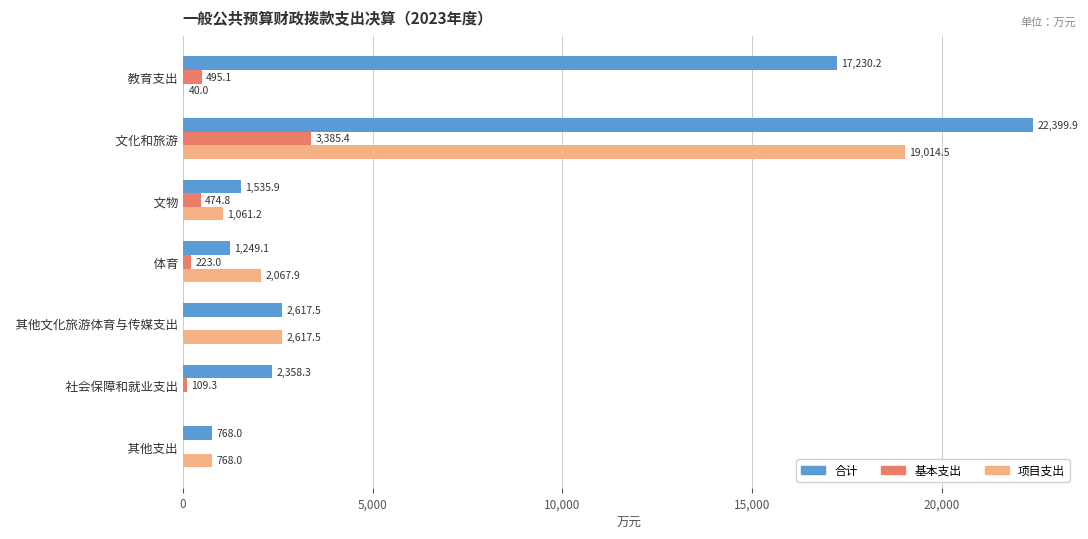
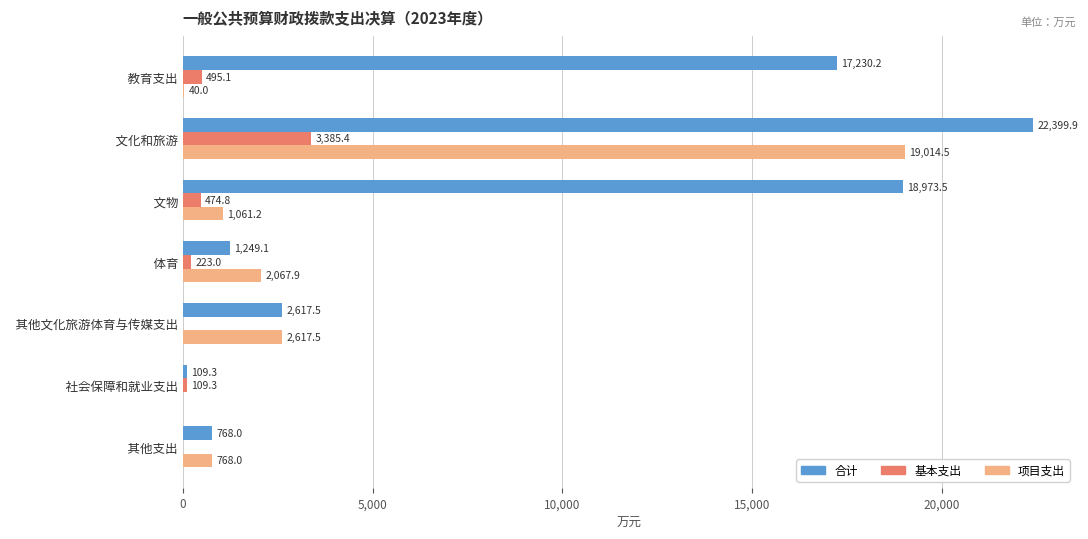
合计, 文物: 1,535.9 -> 18,973.5
合计, 社会保障和就业支出: 2,358.3 -> 109.3
